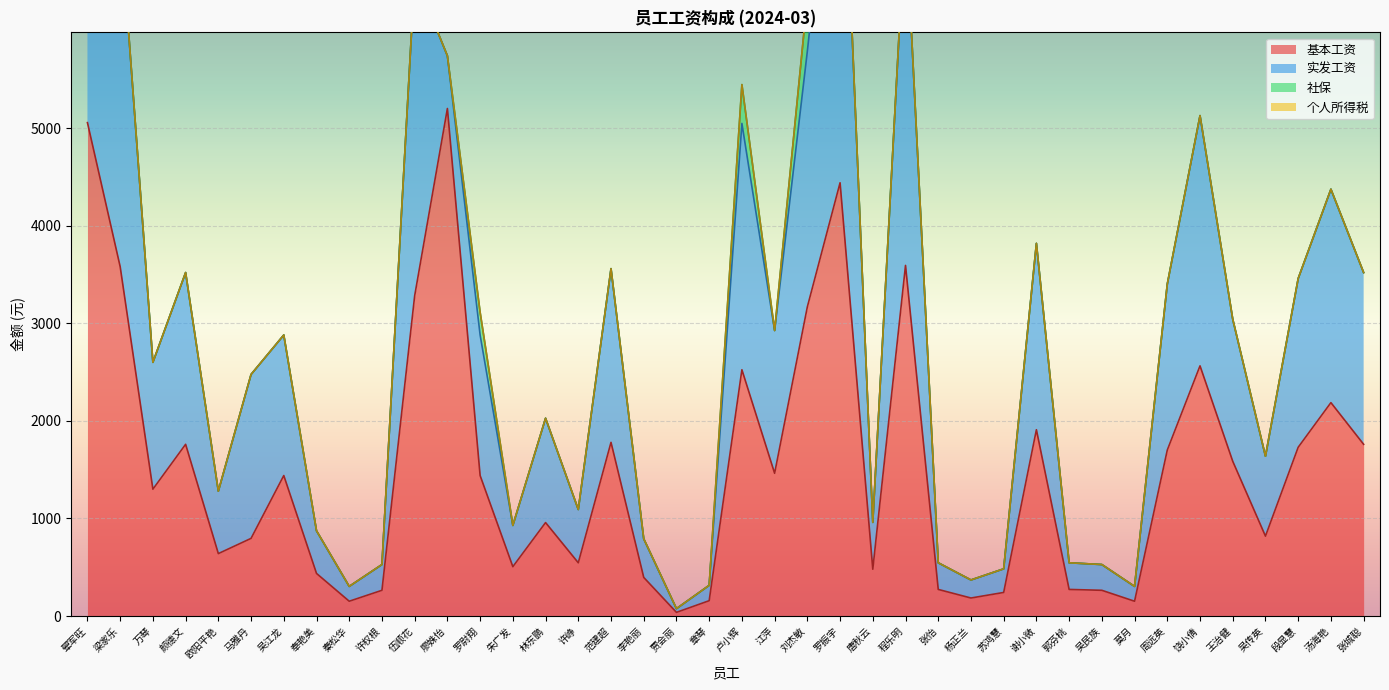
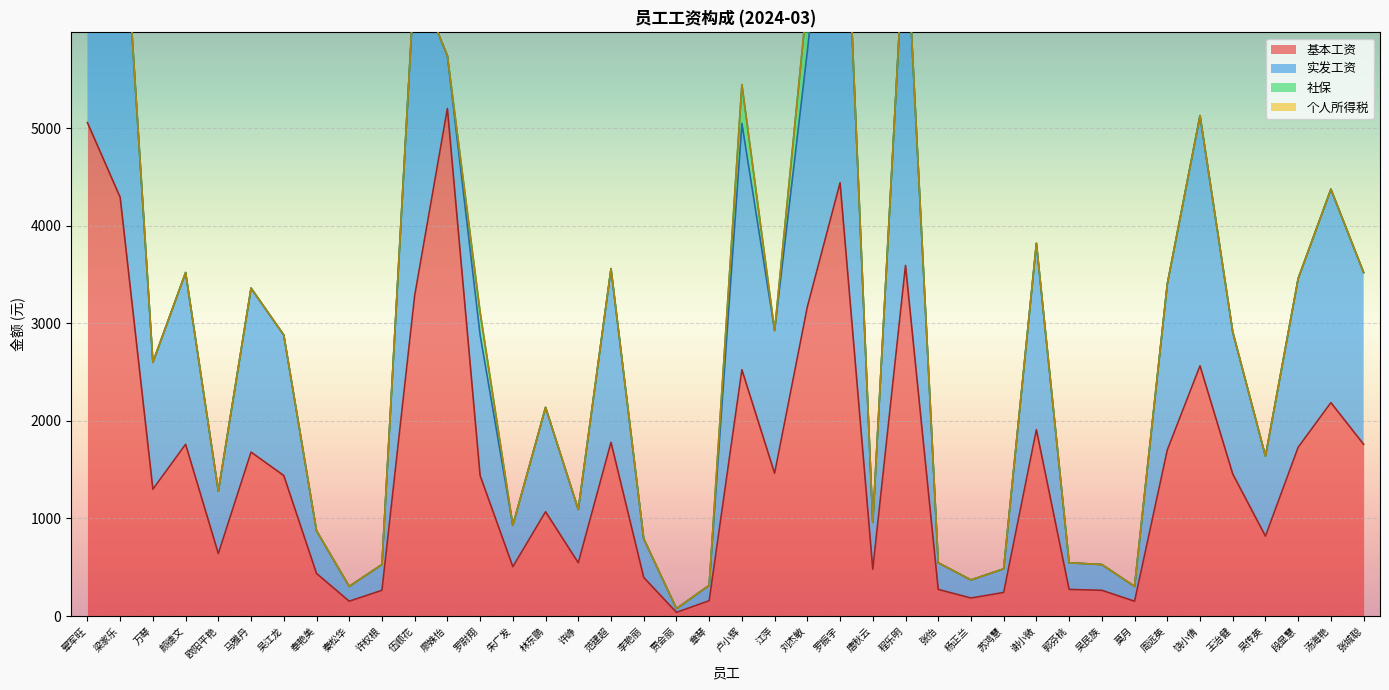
基本工资, 梁家乐: 3600 -> 4300
基本工资, 马雅丹: 800 -> 1700
基本工资, 林东鹏: 1000 -> 1100
基本工资, 王治健: 1600 -> 1500
